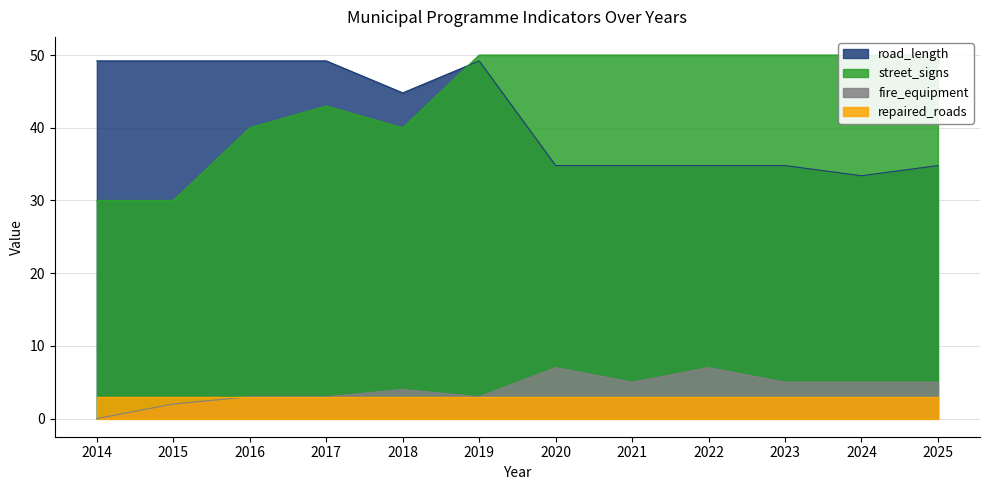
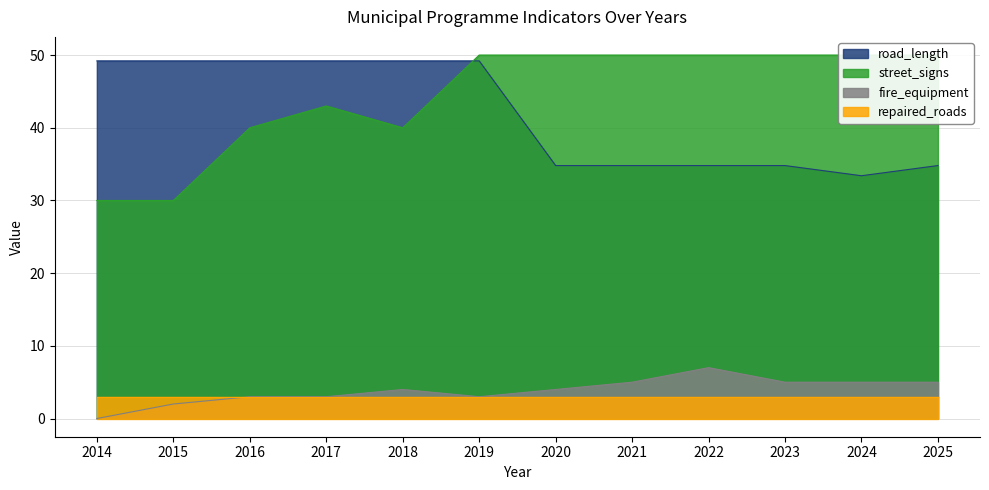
road_length, 2018: 45 -> 49
fire_equipment, 2020: 7 -> 4
